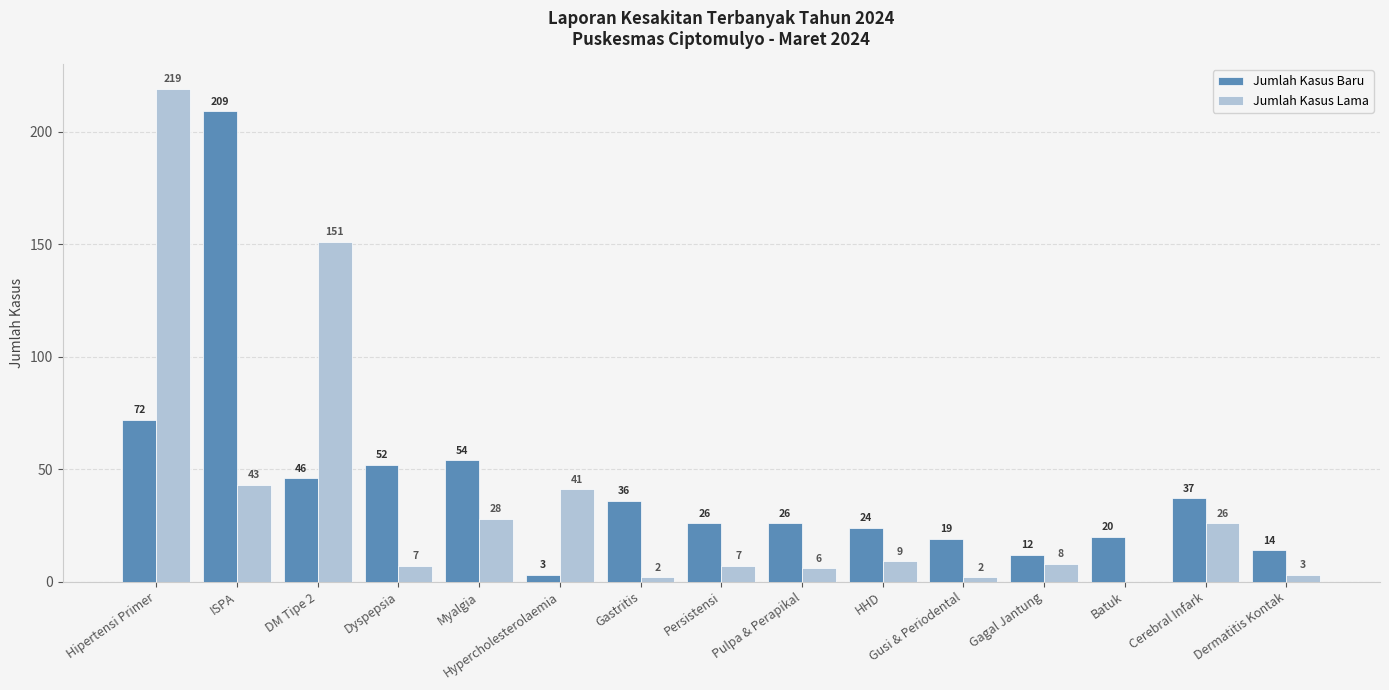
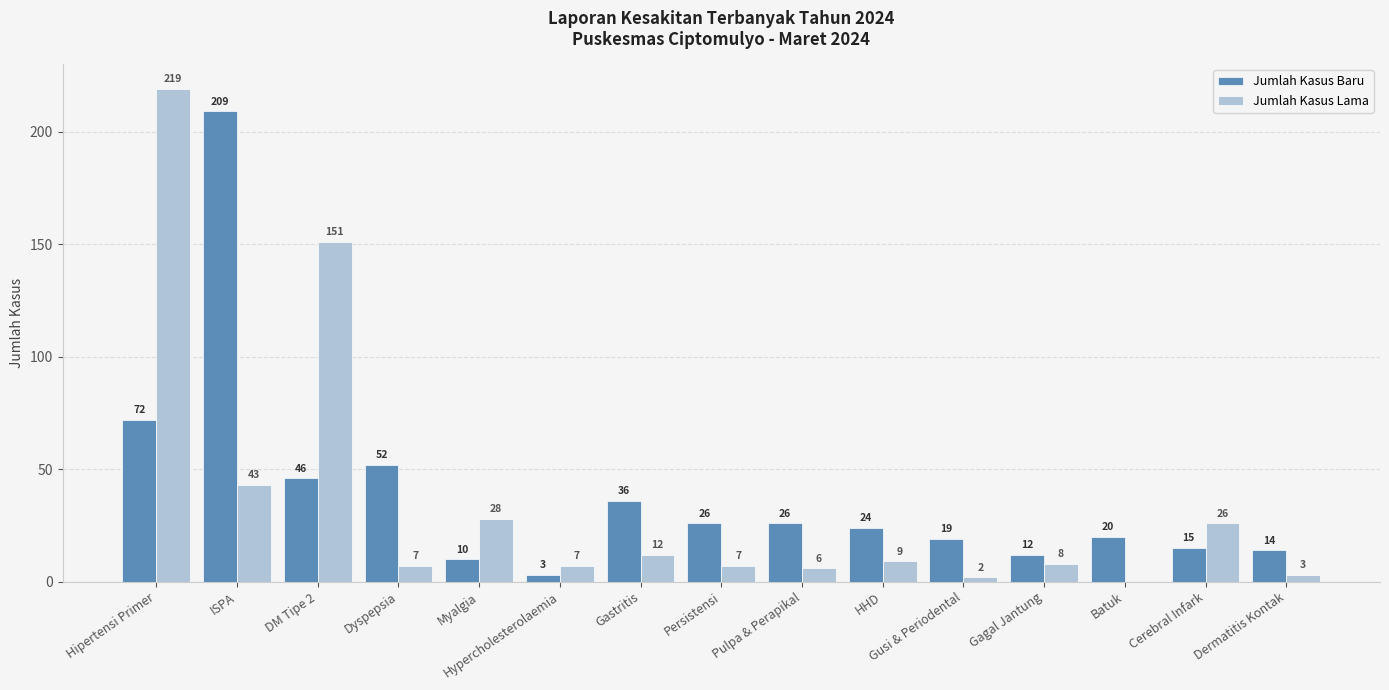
Jumlah Kasus Baru, Myalgia: 54 -> 10
Jumlah Kasus Lama, Hypercholesterolaemia: 41 -> 7
Jumlah Kasus Lama, Gastritis: 2 -> 12
Jumlah Kasus Baru, Cerebral Infark: 37 -> 15
